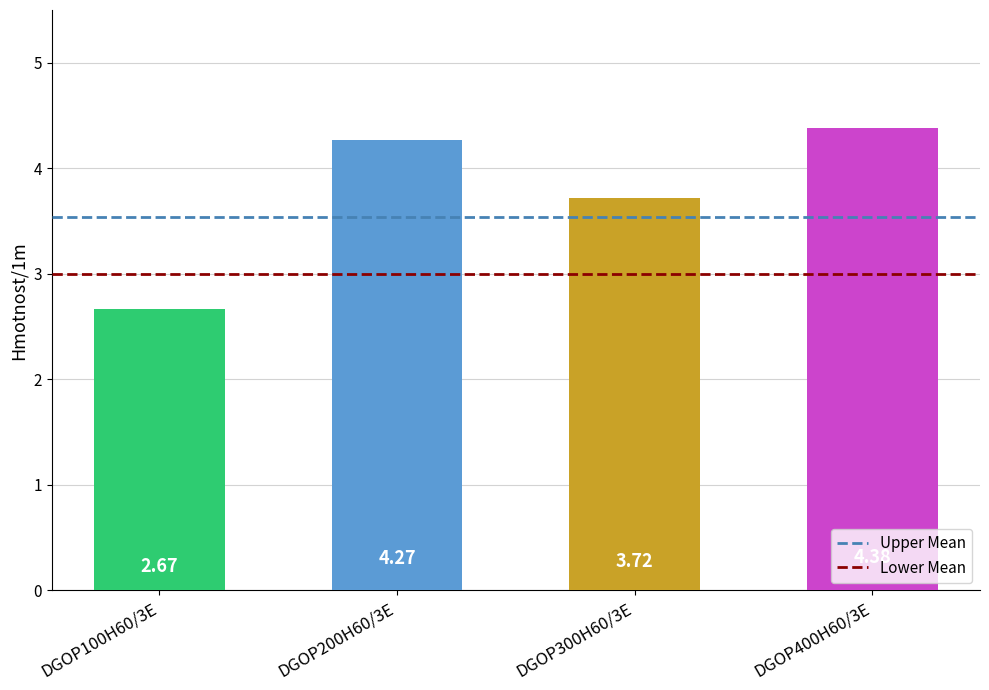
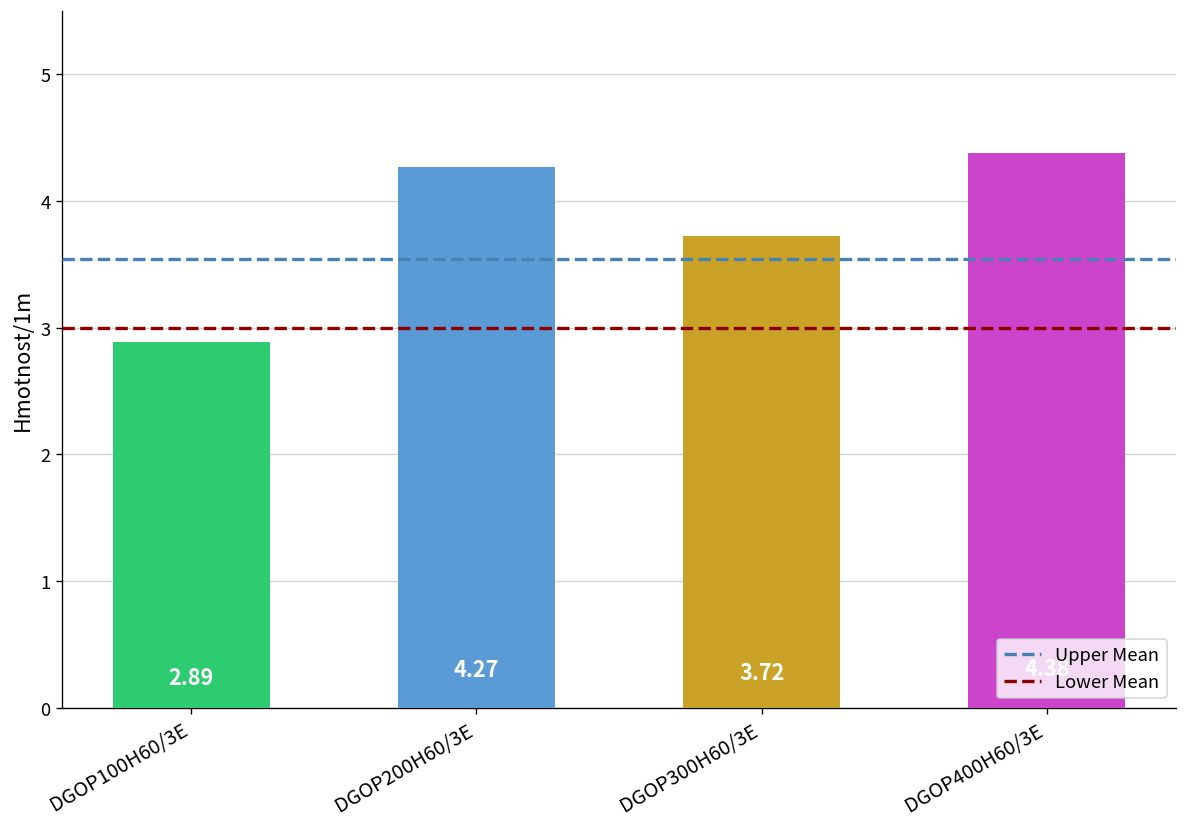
DGOP100H60/3E: 2.67 -> 2.89
